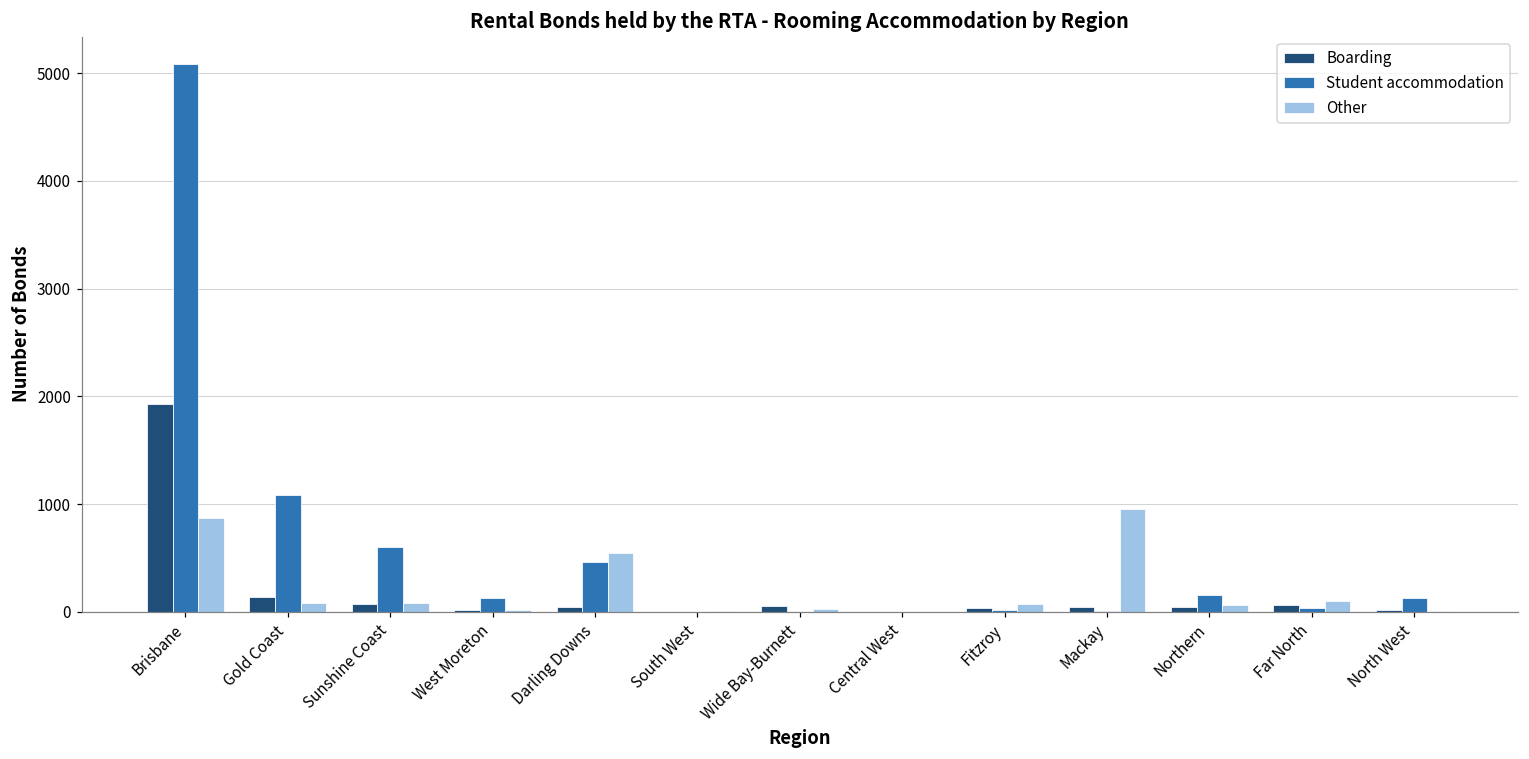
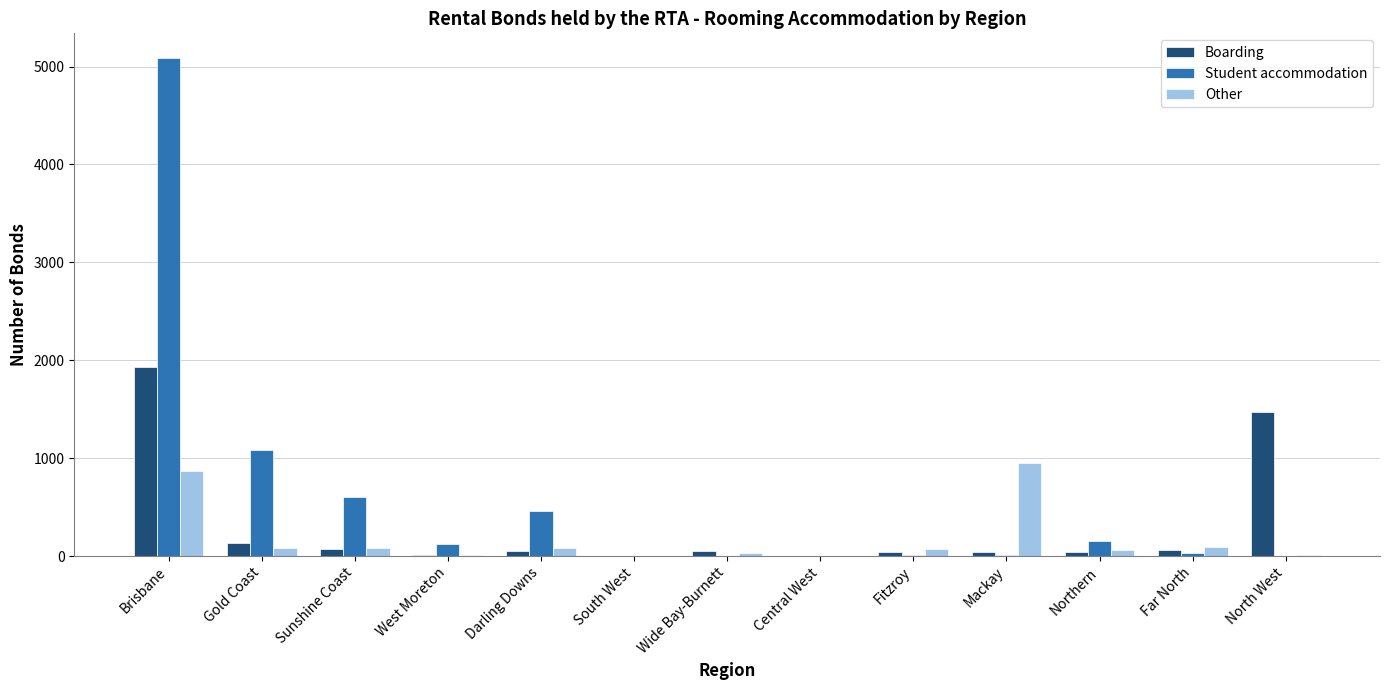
Other, Darling Downs: 500 -> 100
Boarding, North West: 0 -> 1500
Student accommodation, North West: 100 -> 0
